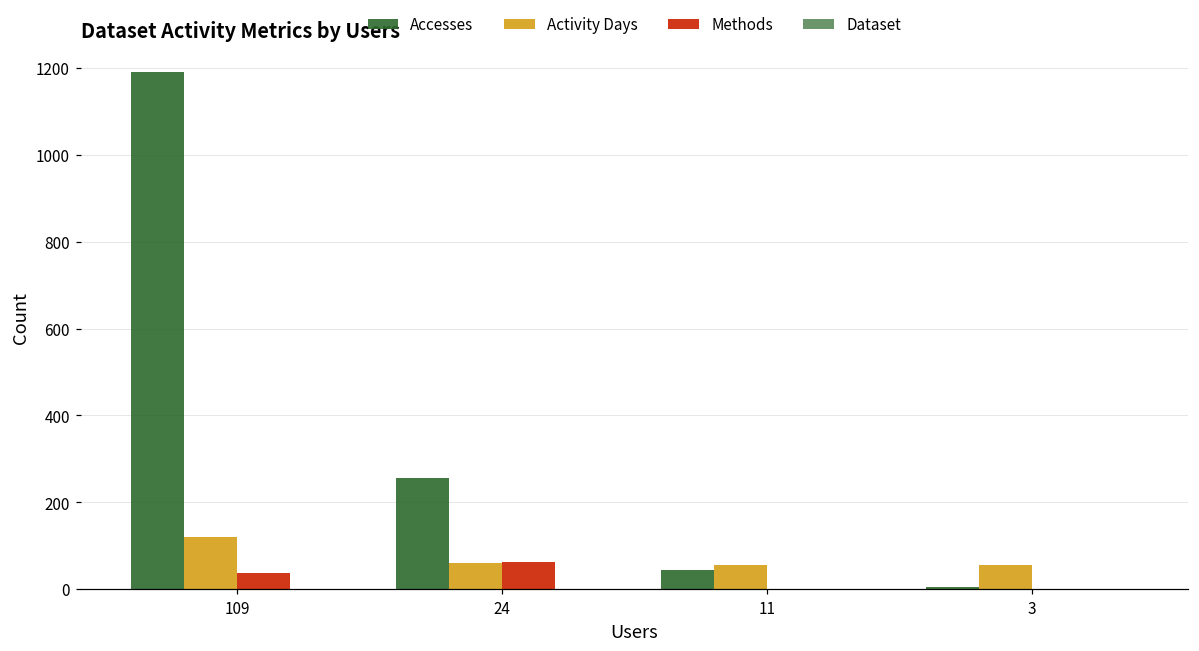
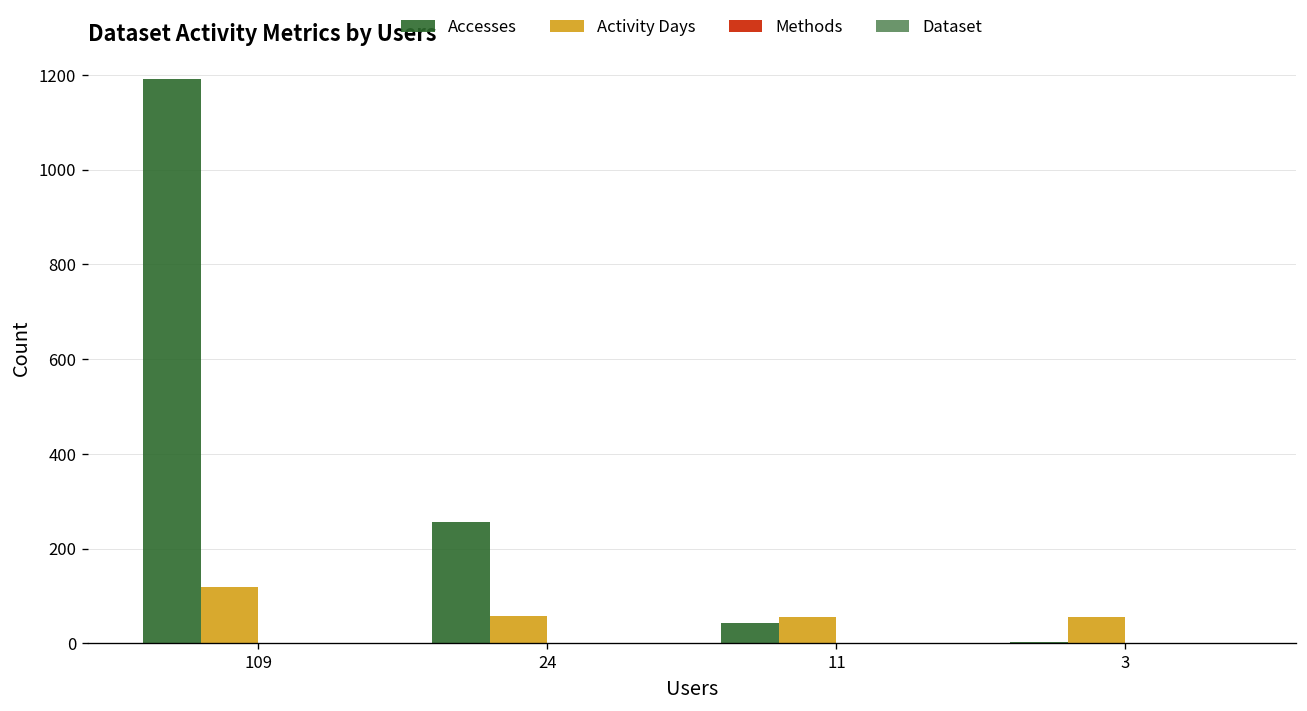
Methods, 109: 40 -> 0
Methods, 24: 60 -> 0
